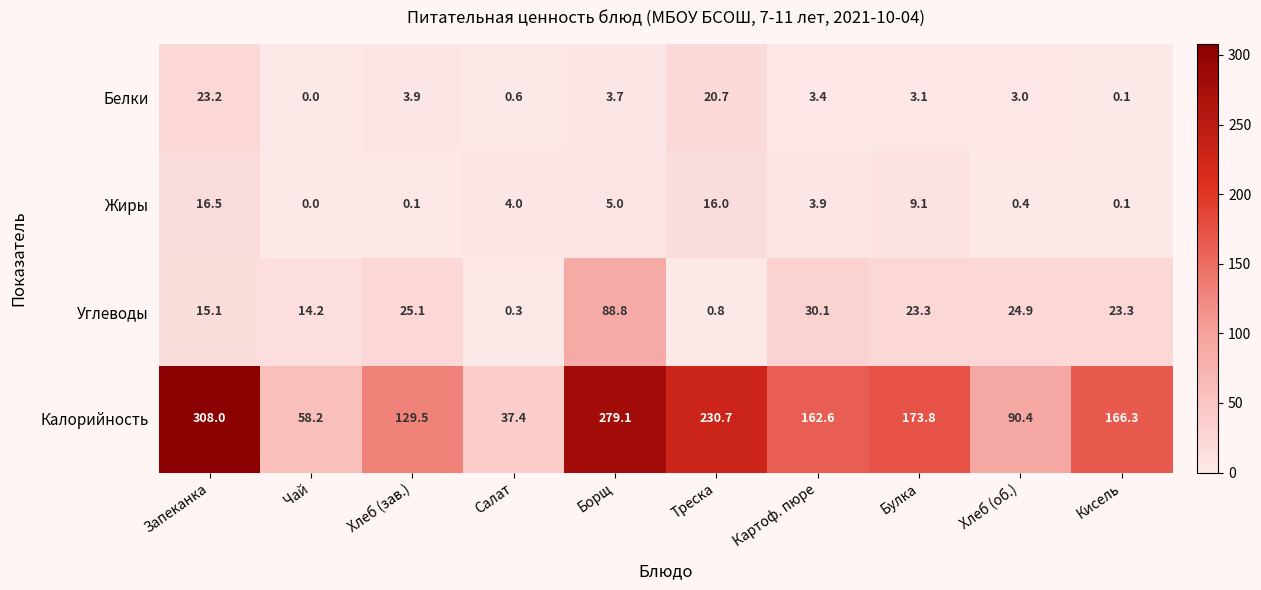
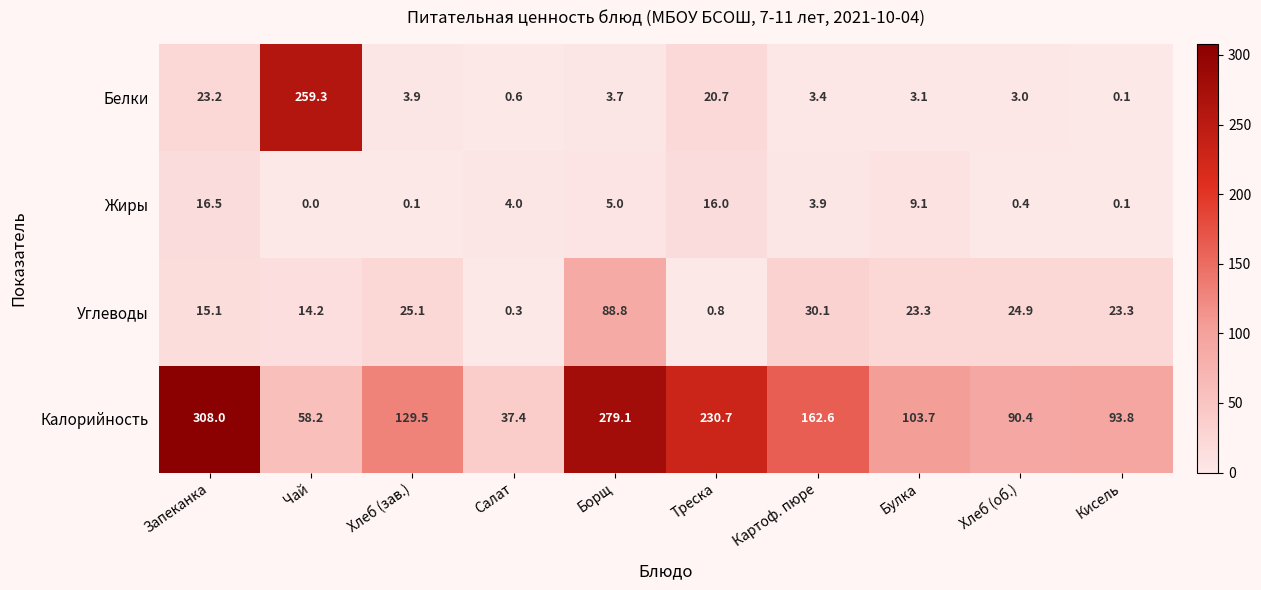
Белки, Чай: 0.0 -> 259.3
Калорийность, Булка: 173.8 -> 103.7
Калорийность, Кисель: 166.3 -> 93.8
